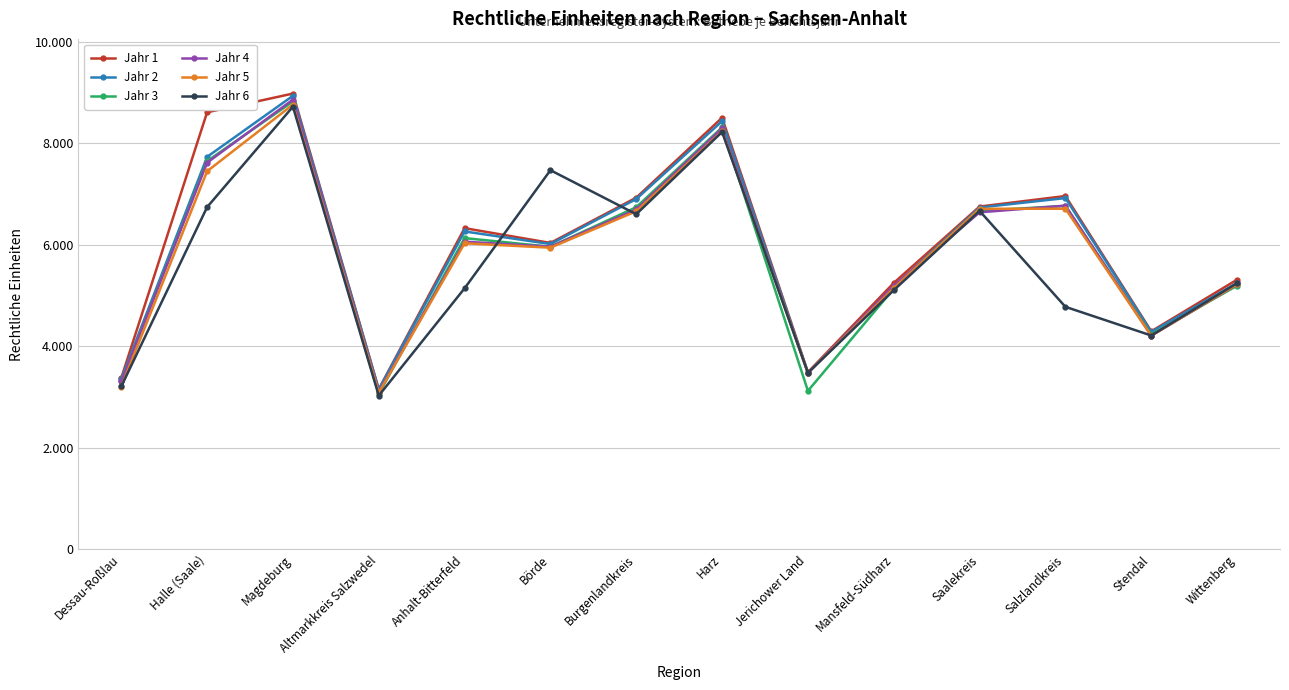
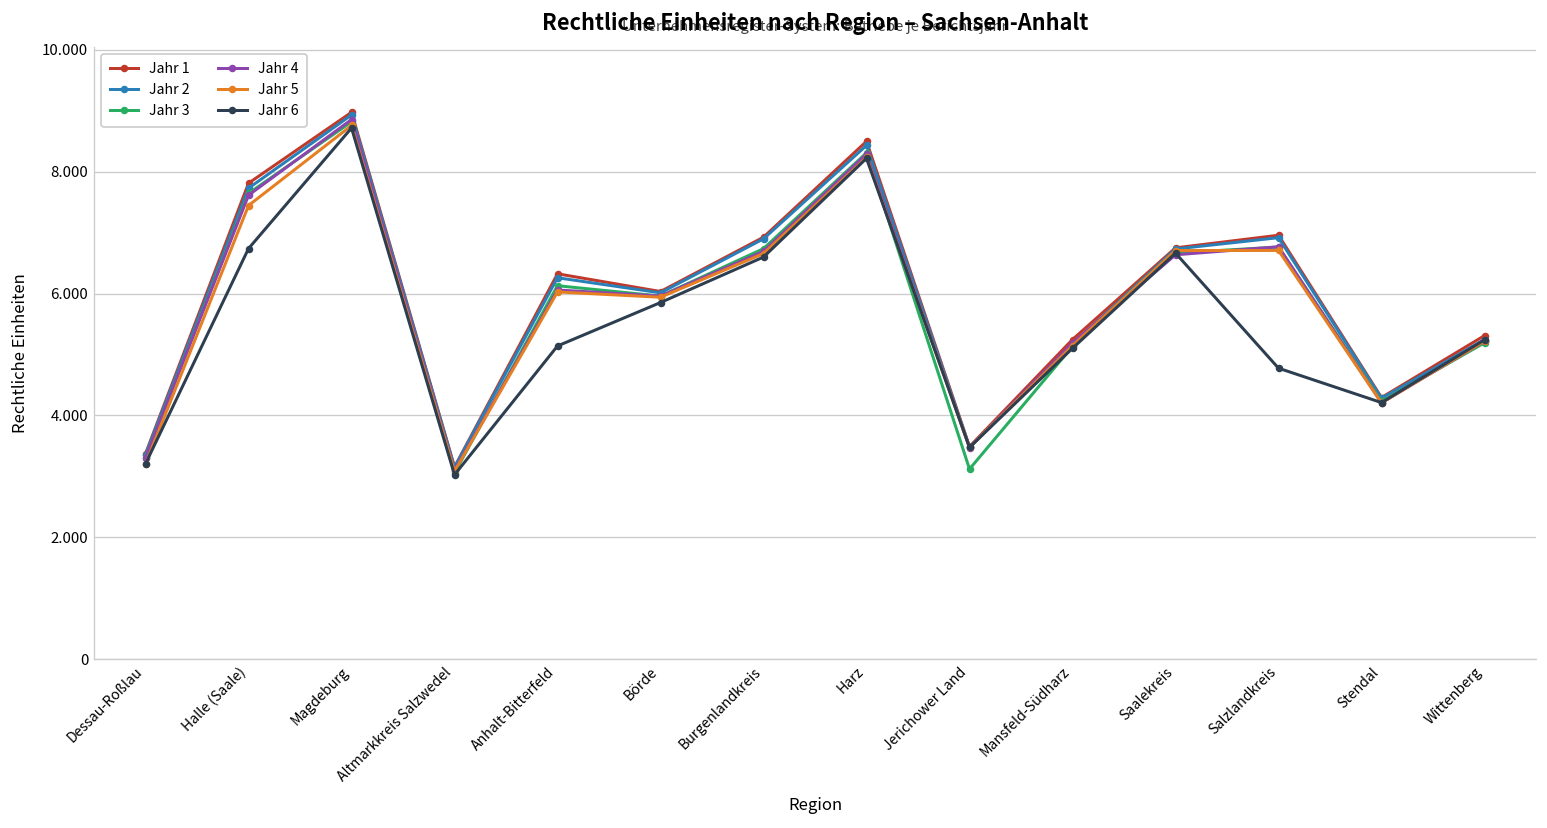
Jahr 1, Halle (Saale): 8.6 -> 7.8
Jahr 6, Börde: 7.5 -> 5.9
